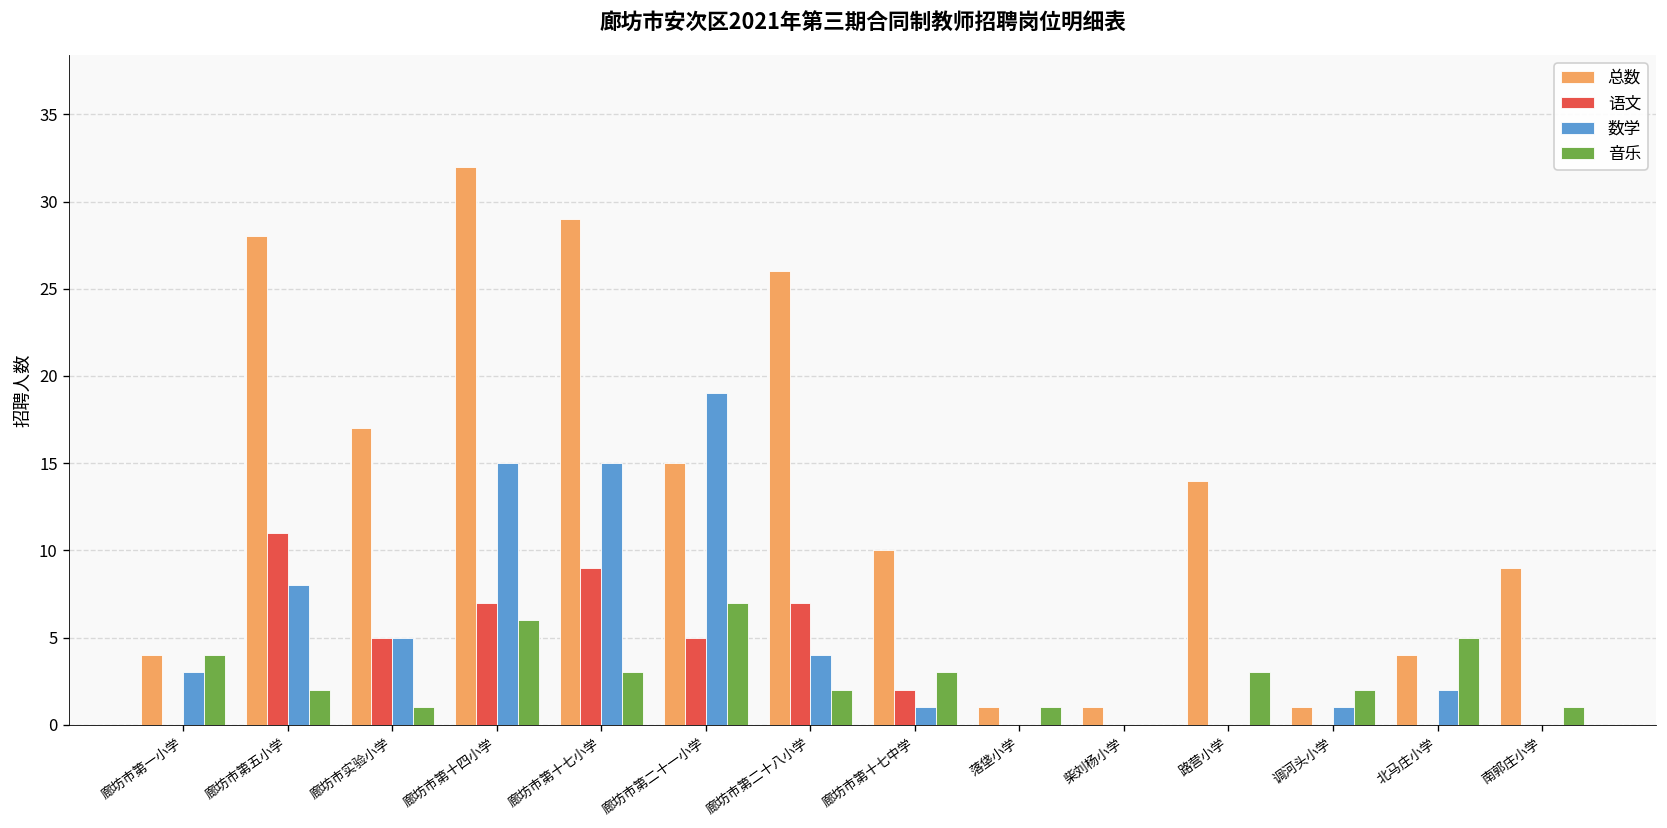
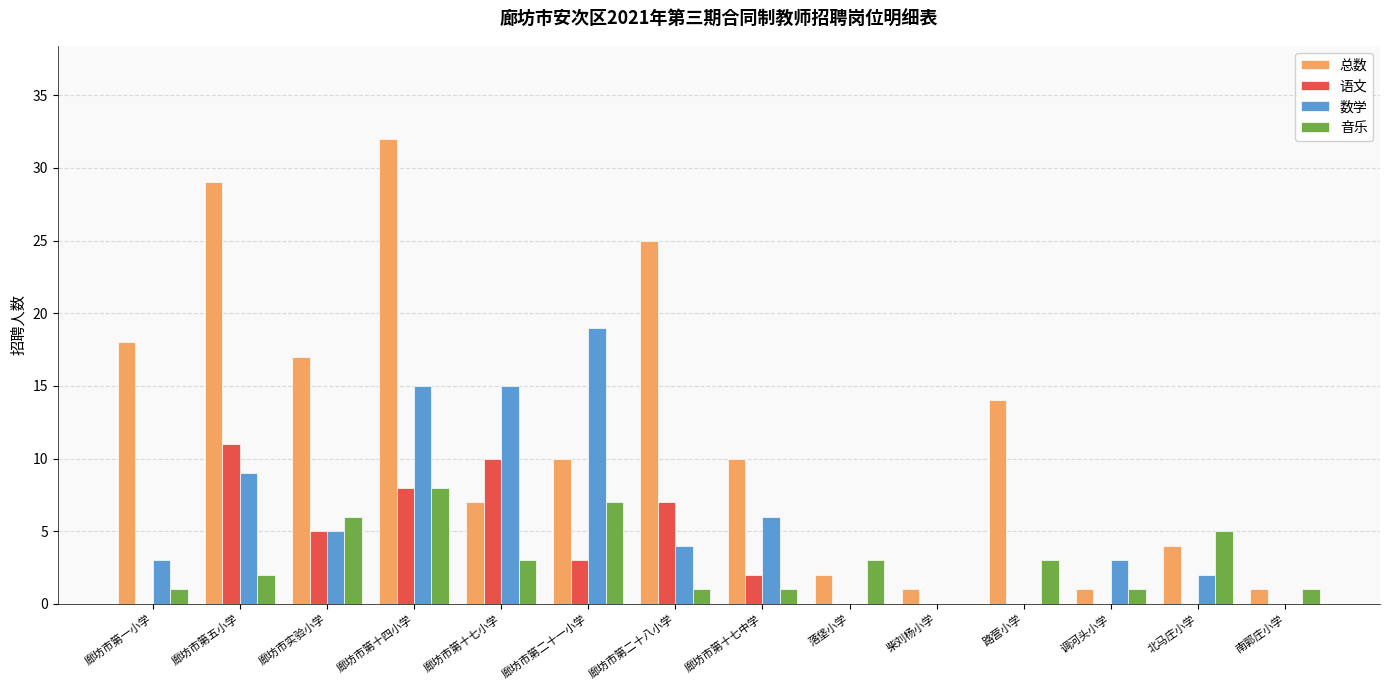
总数, 廊坊市第一小学: 4 -> 18
音乐, 廊坊市第一小学: 4 -> 1
总数, 廊坊市第五小学: 28 -> 29
数学, 廊坊市第五小学: 8 -> 9
音乐, 廊坊市实验小学: 1 -> 6
语文, 廊坊市第十四小学: 7 -> 8
音乐, 廊坊市第十四小学: 6 -> 8
总数, 廊坊市第十七小学: 29 -> 7
语文, 廊坊市第十七小学: 9 -> 10
总数, 廊坊市第二十一小学: 15 -> 10
语文, 廊坊市第二十一小学: 5 -> 3
总数, 廊坊市第二十八小学: 26 -> 25
音乐, 廊坊市第二十八小学: 2 -> 1
数学, 廊坊市第十七中学: 1 -> 6
音乐, 廊坊市第十七中学: 3 -> 1
总数, 落垡小学: 1 -> 2
音乐, 落垡小学: 1 -> 3
数学, 调河头小学: 1 -> 3
音乐, 调河头小学: 2 -> 1
总数, 南郭庄小学: 9 -> 1
